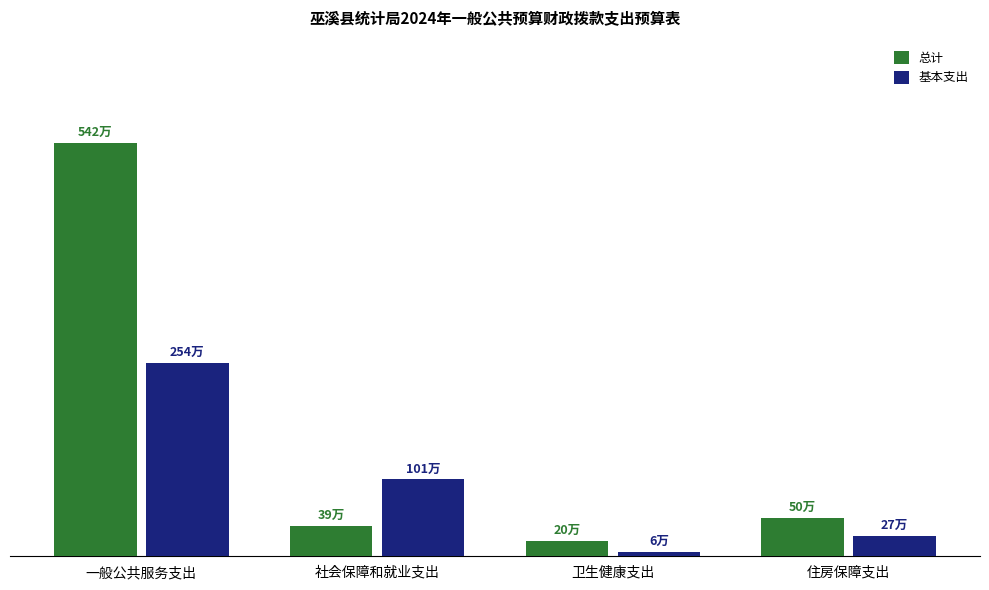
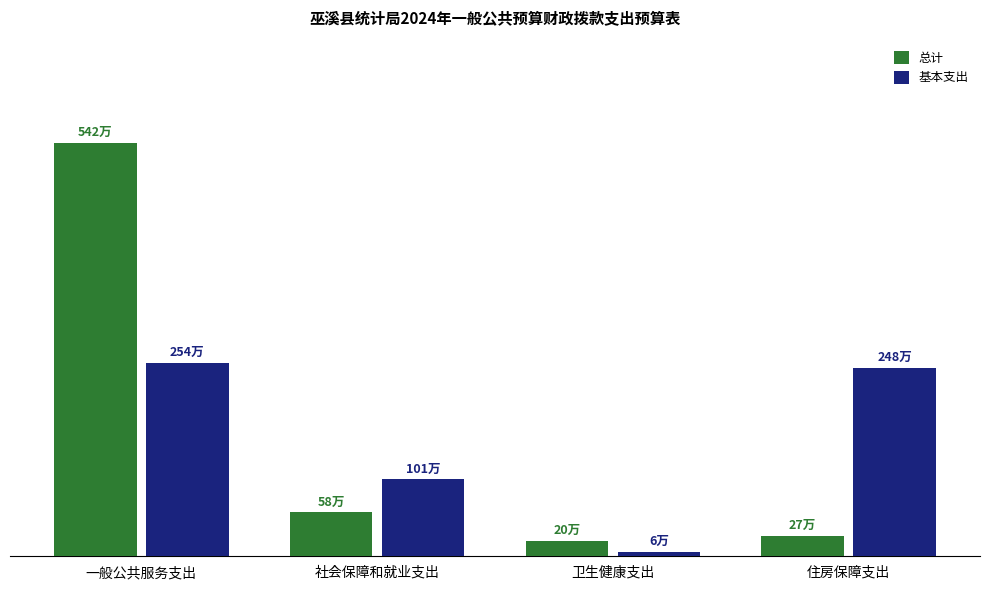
总计, 社会保障和就业支出: 39万 -> 58万
总计, 住房保障支出: 50万 -> 27万
基本支出, 住房保障支出: 27万 -> 248万
